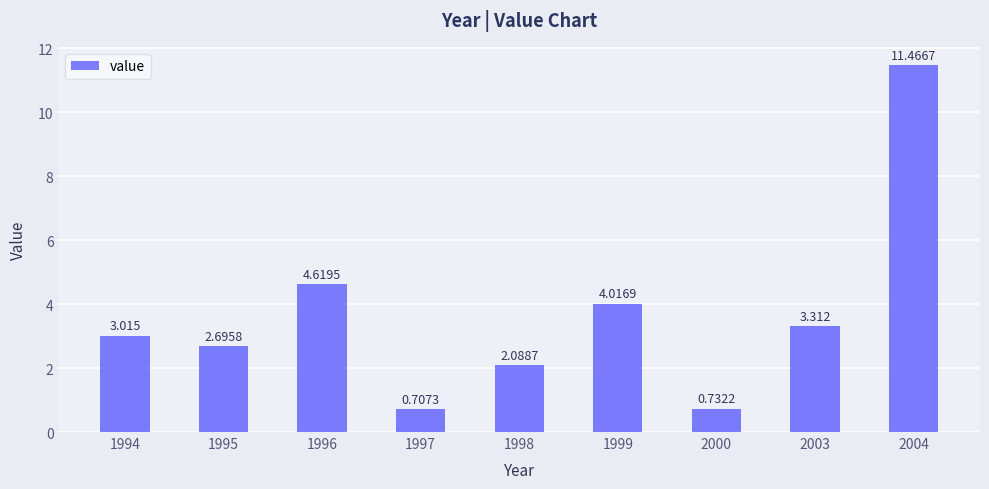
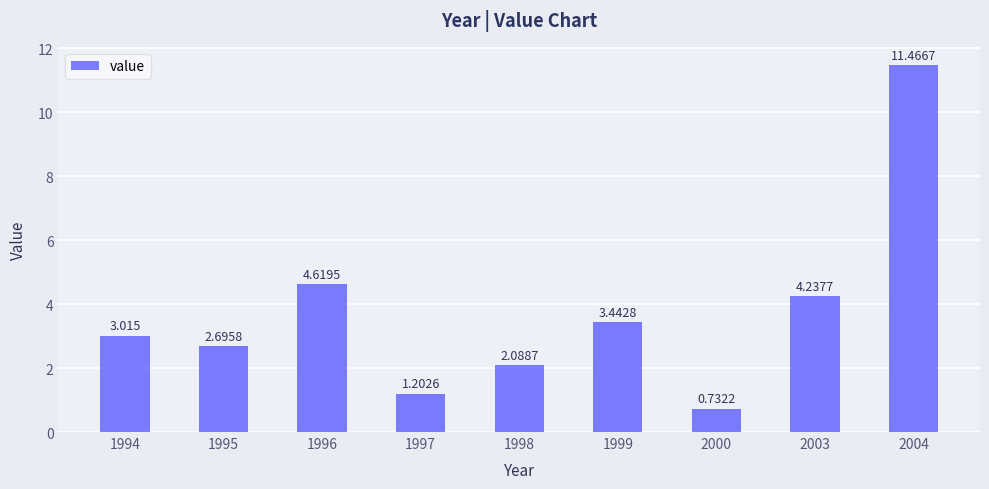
1997: 0.7073 -> 1.2026
1999: 4.0169 -> 3.4428
2003: 3.312 -> 4.2377
